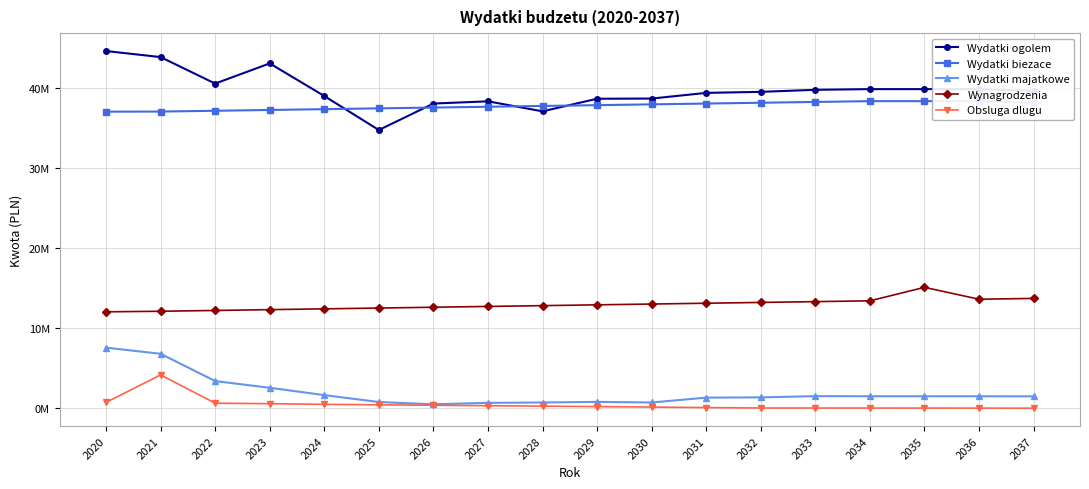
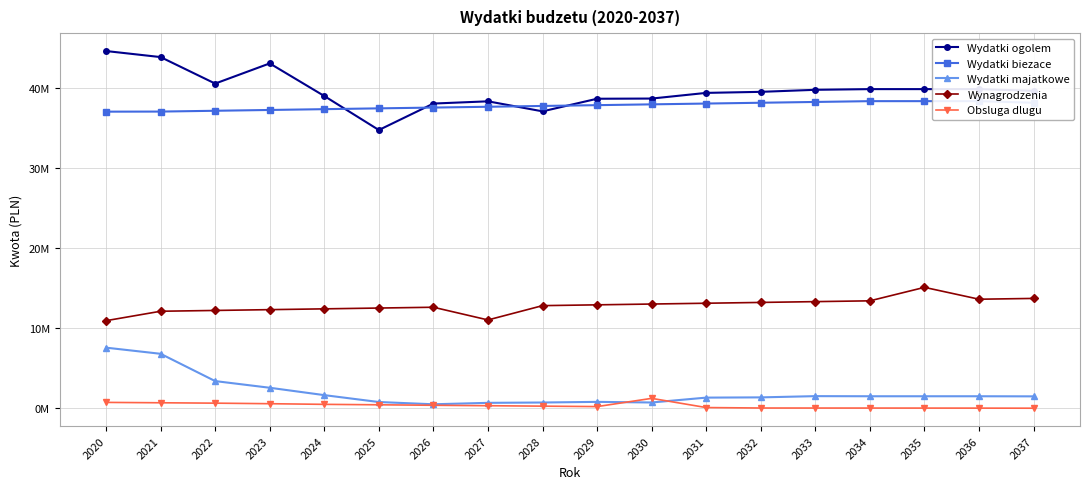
Wynagrodzenia, 2020: 12000000 -> 11000000
Obsluga dlugu, 2021: 4000000 -> 1000000
Wynagrodzenia, 2027: 13000000 -> 11000000
Obsluga dlugu, 2030: 0 -> 1000000
